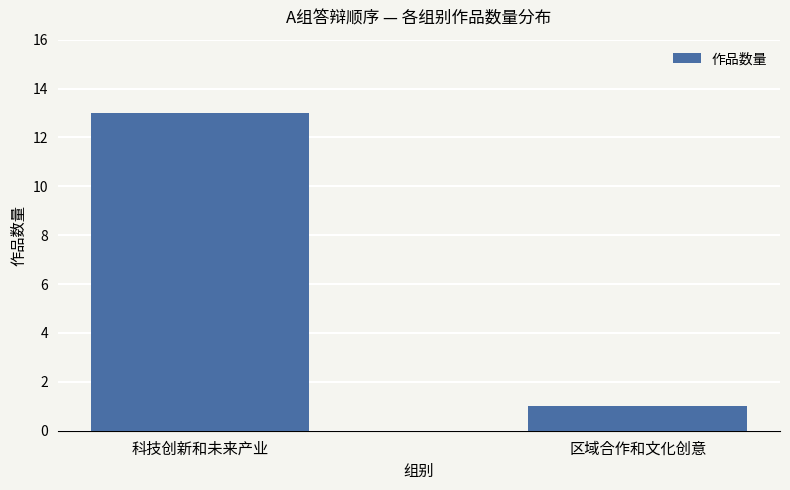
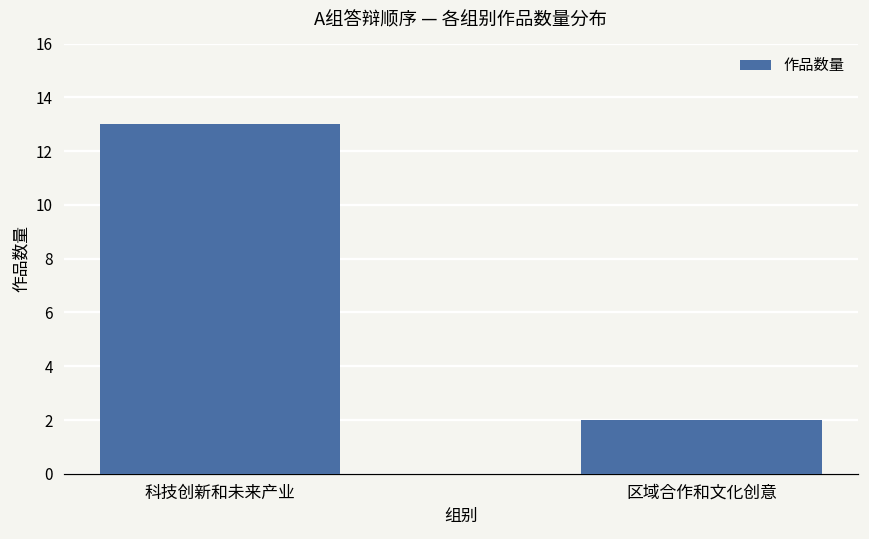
区域合作和文化创意: 1 -> 2
